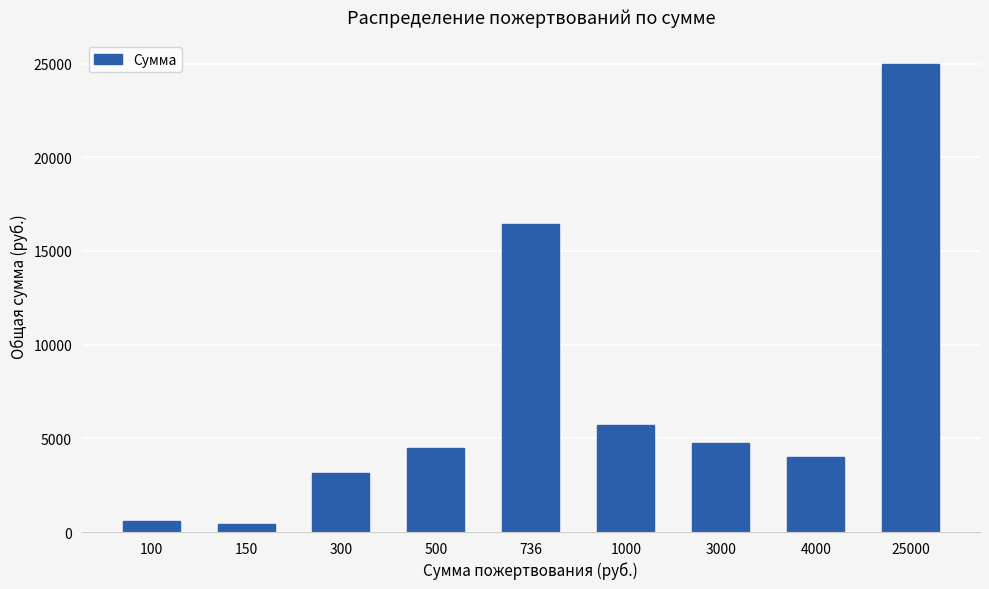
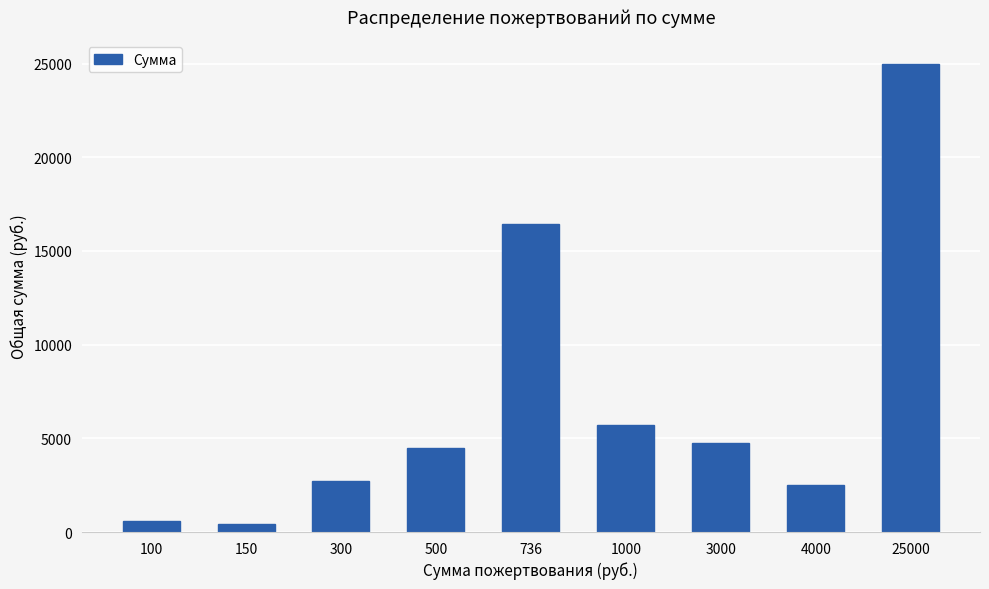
300: 3100 -> 2700
4000: 4000 -> 2500
